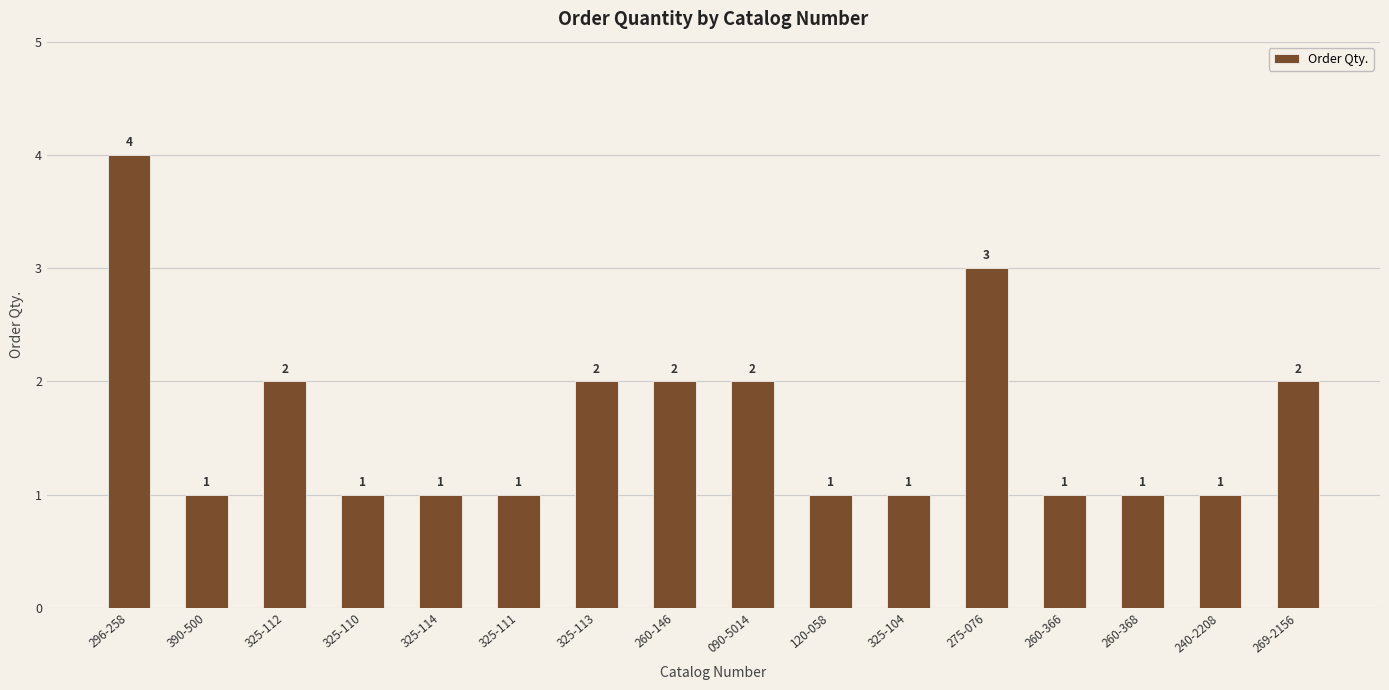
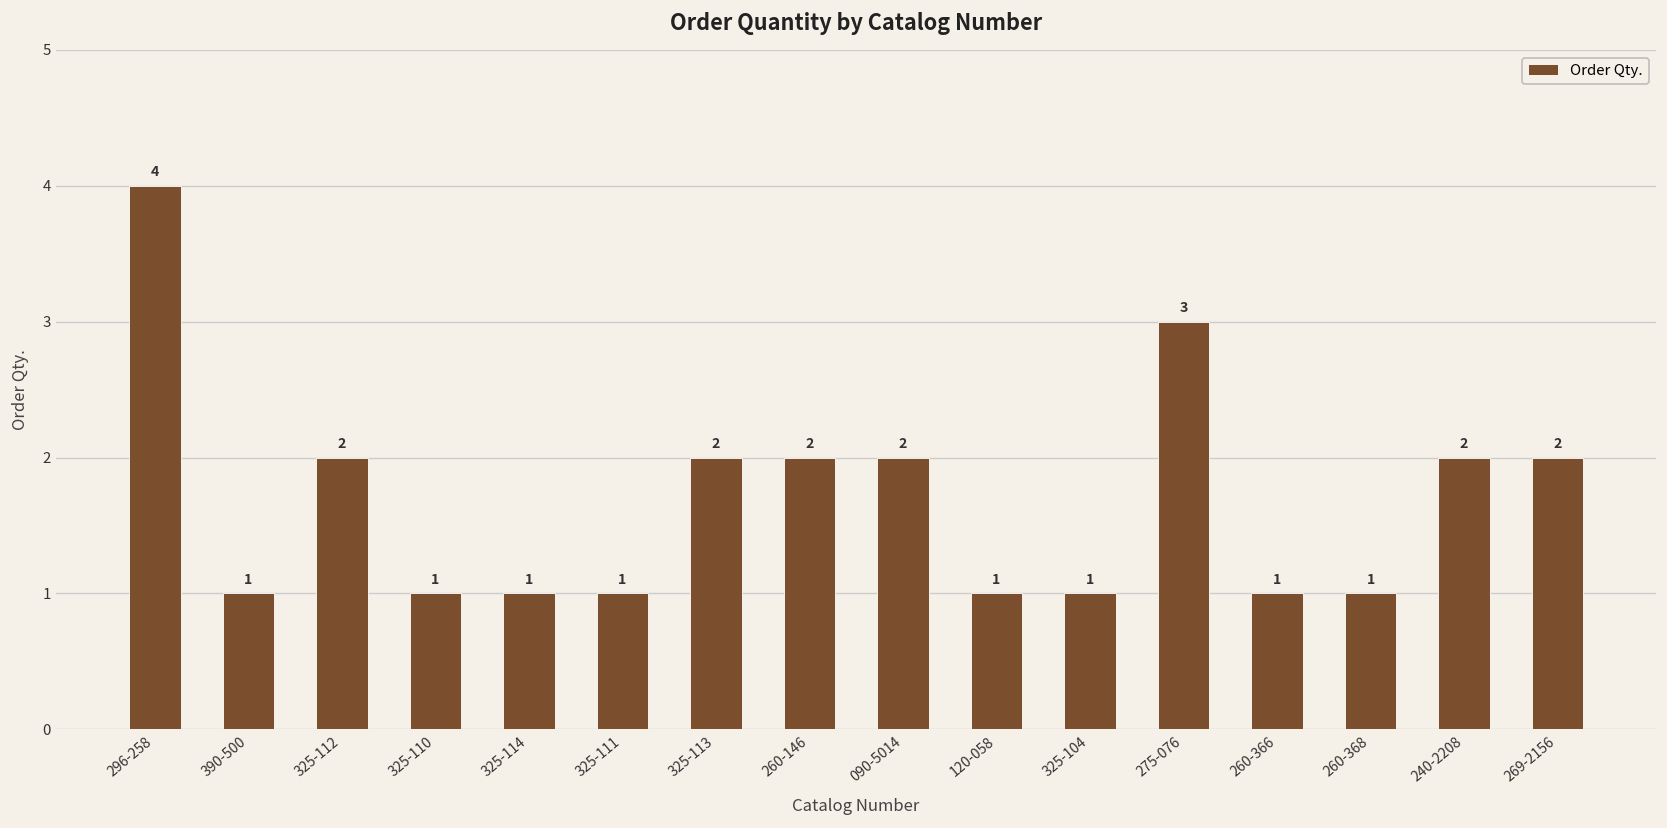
240-2208: 1 -> 2
